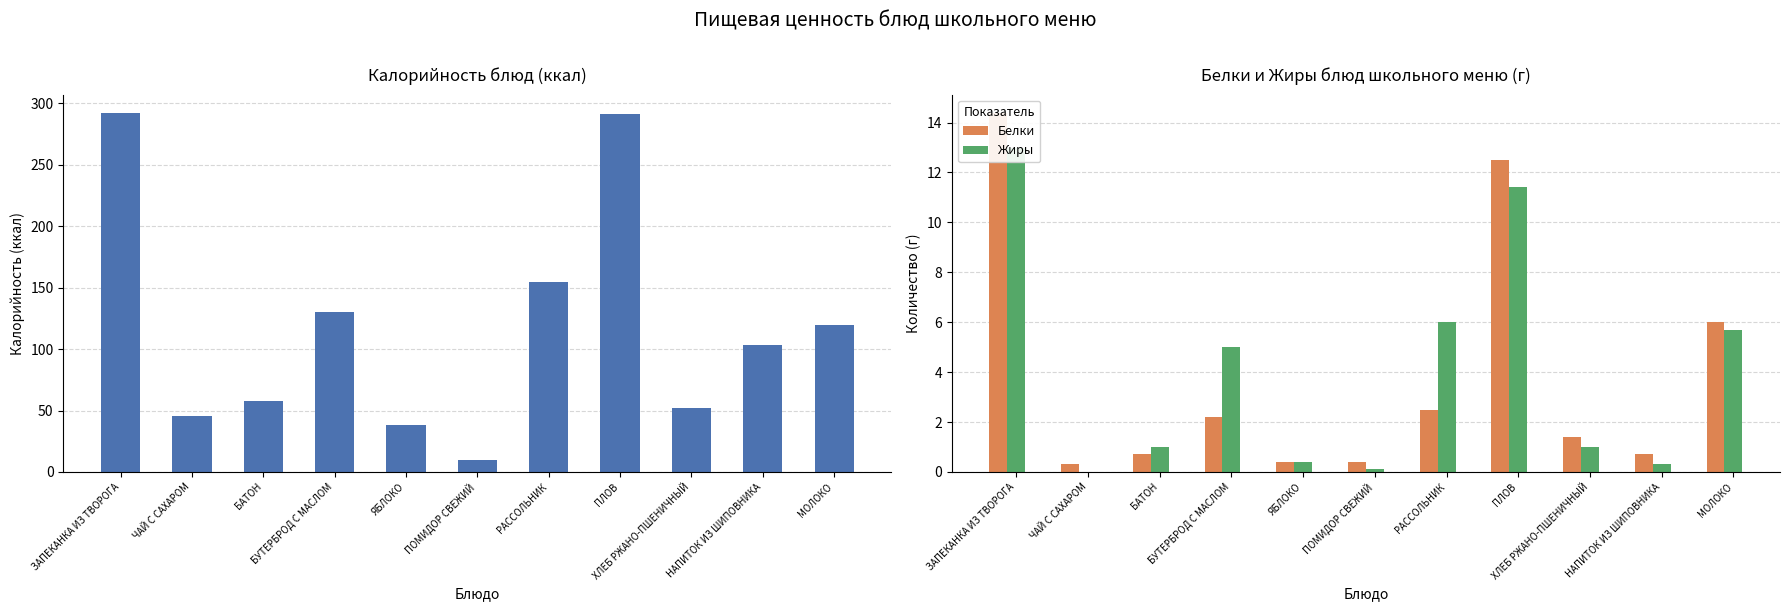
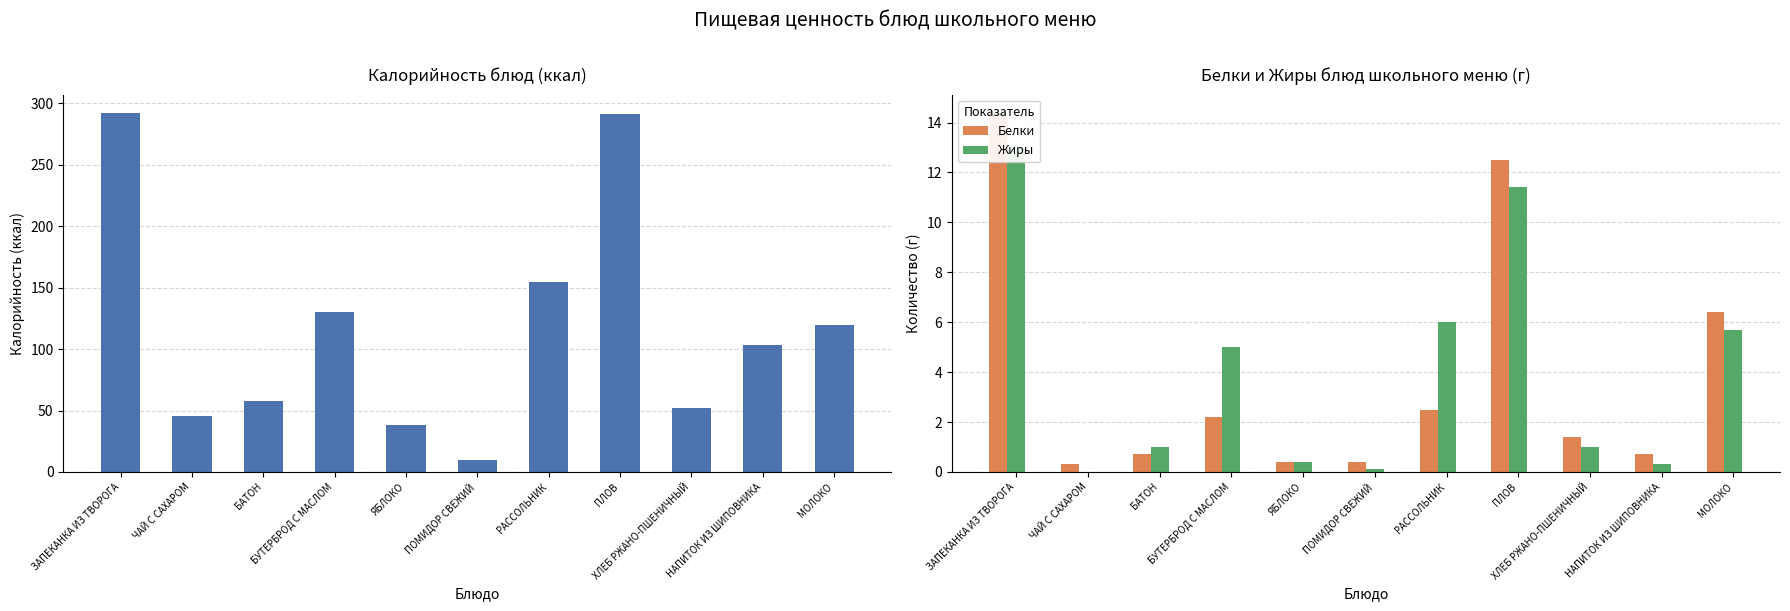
Белки и Жиры блюд школьного меню (г), Белки, МОЛОКО: 6.0 -> 6.4
